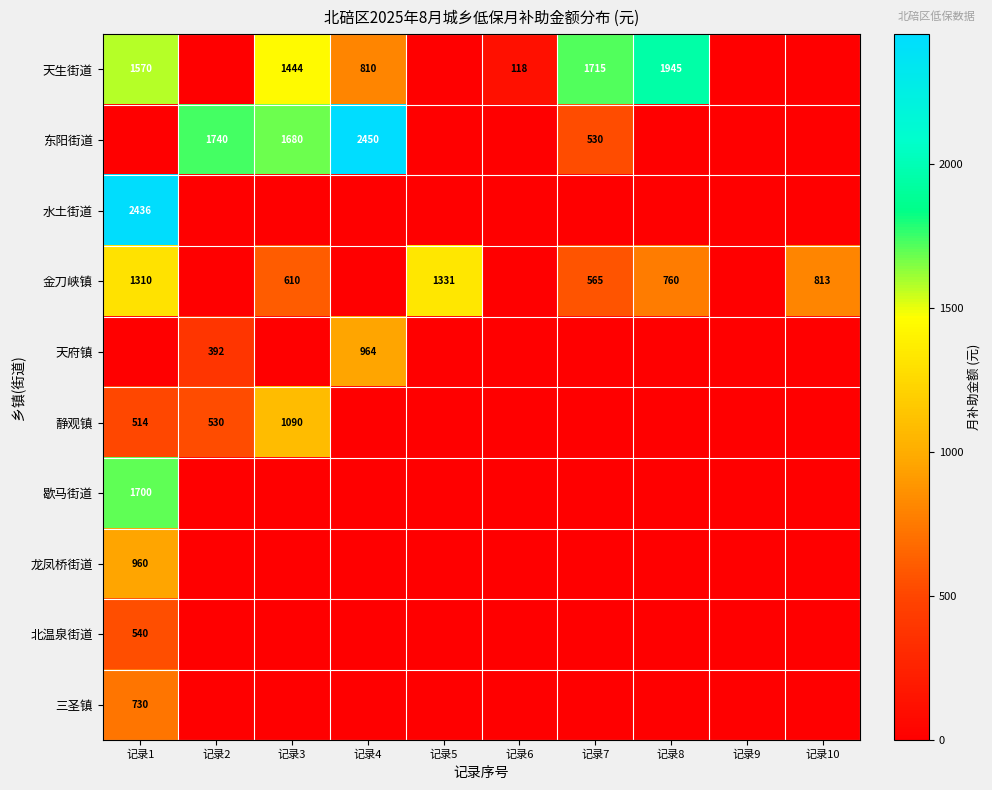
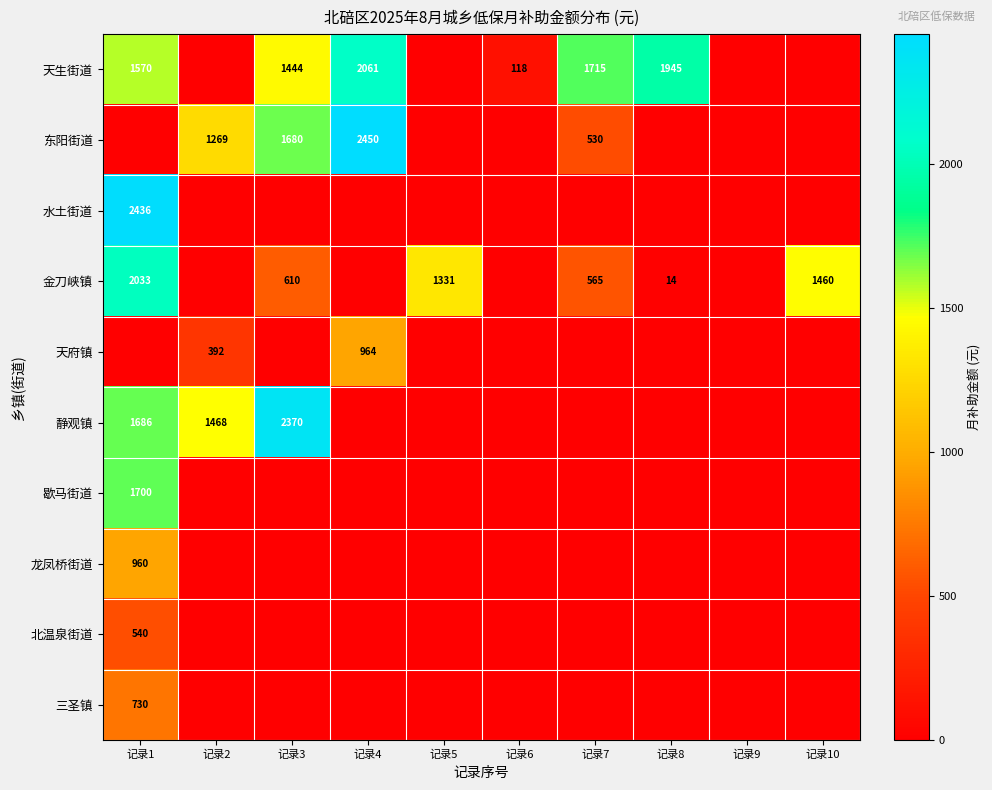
天生街道, 记录4: 810 -> 2061
东阳街道, 记录2: 1740 -> 1269
金刀峡镇, 记录1: 1310 -> 2033
金刀峡镇, 记录8: 760 -> 14
金刀峡镇, 记录10: 813 -> 1460
静观镇, 记录1: 514 -> 1686
静观镇, 记录2: 530 -> 1468
静观镇, 记录3: 1090 -> 2370
